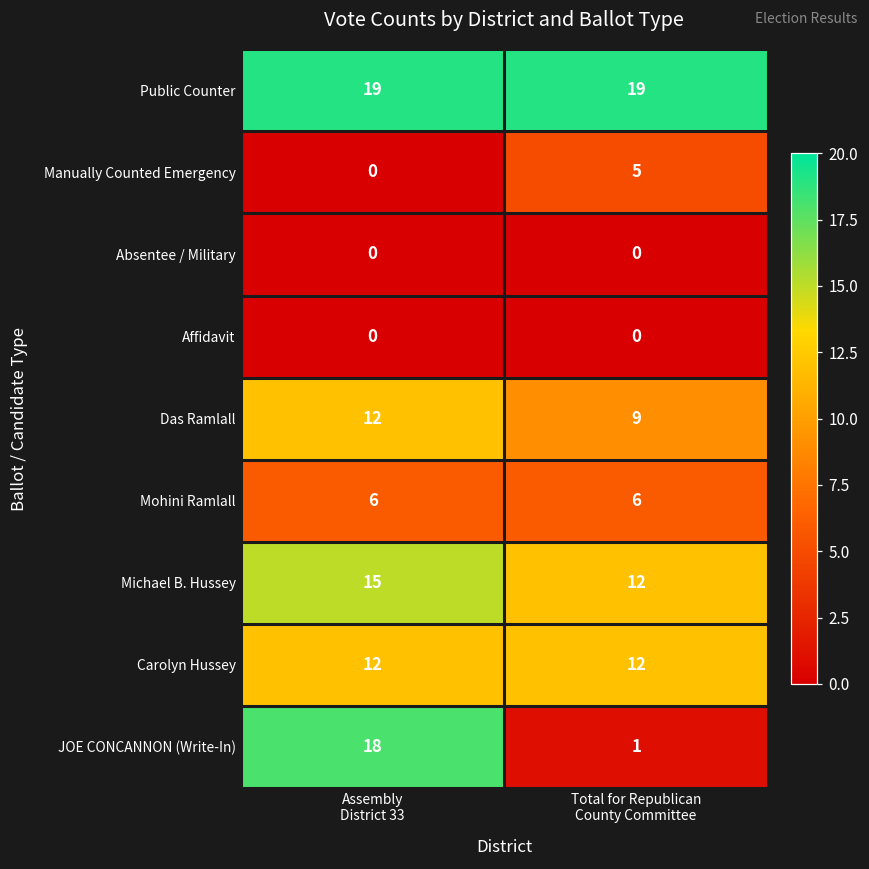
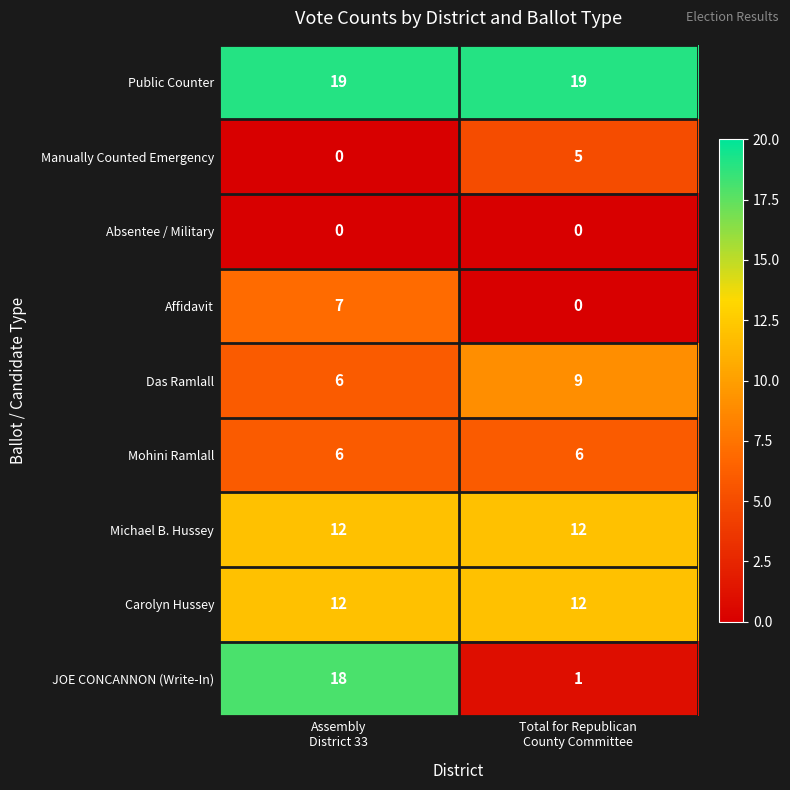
Affidavit, Assembly District 33: 0 -> 7
Das Ramlall, Assembly District 33: 12 -> 6
Michael B. Hussey, Assembly District 33: 15 -> 12
